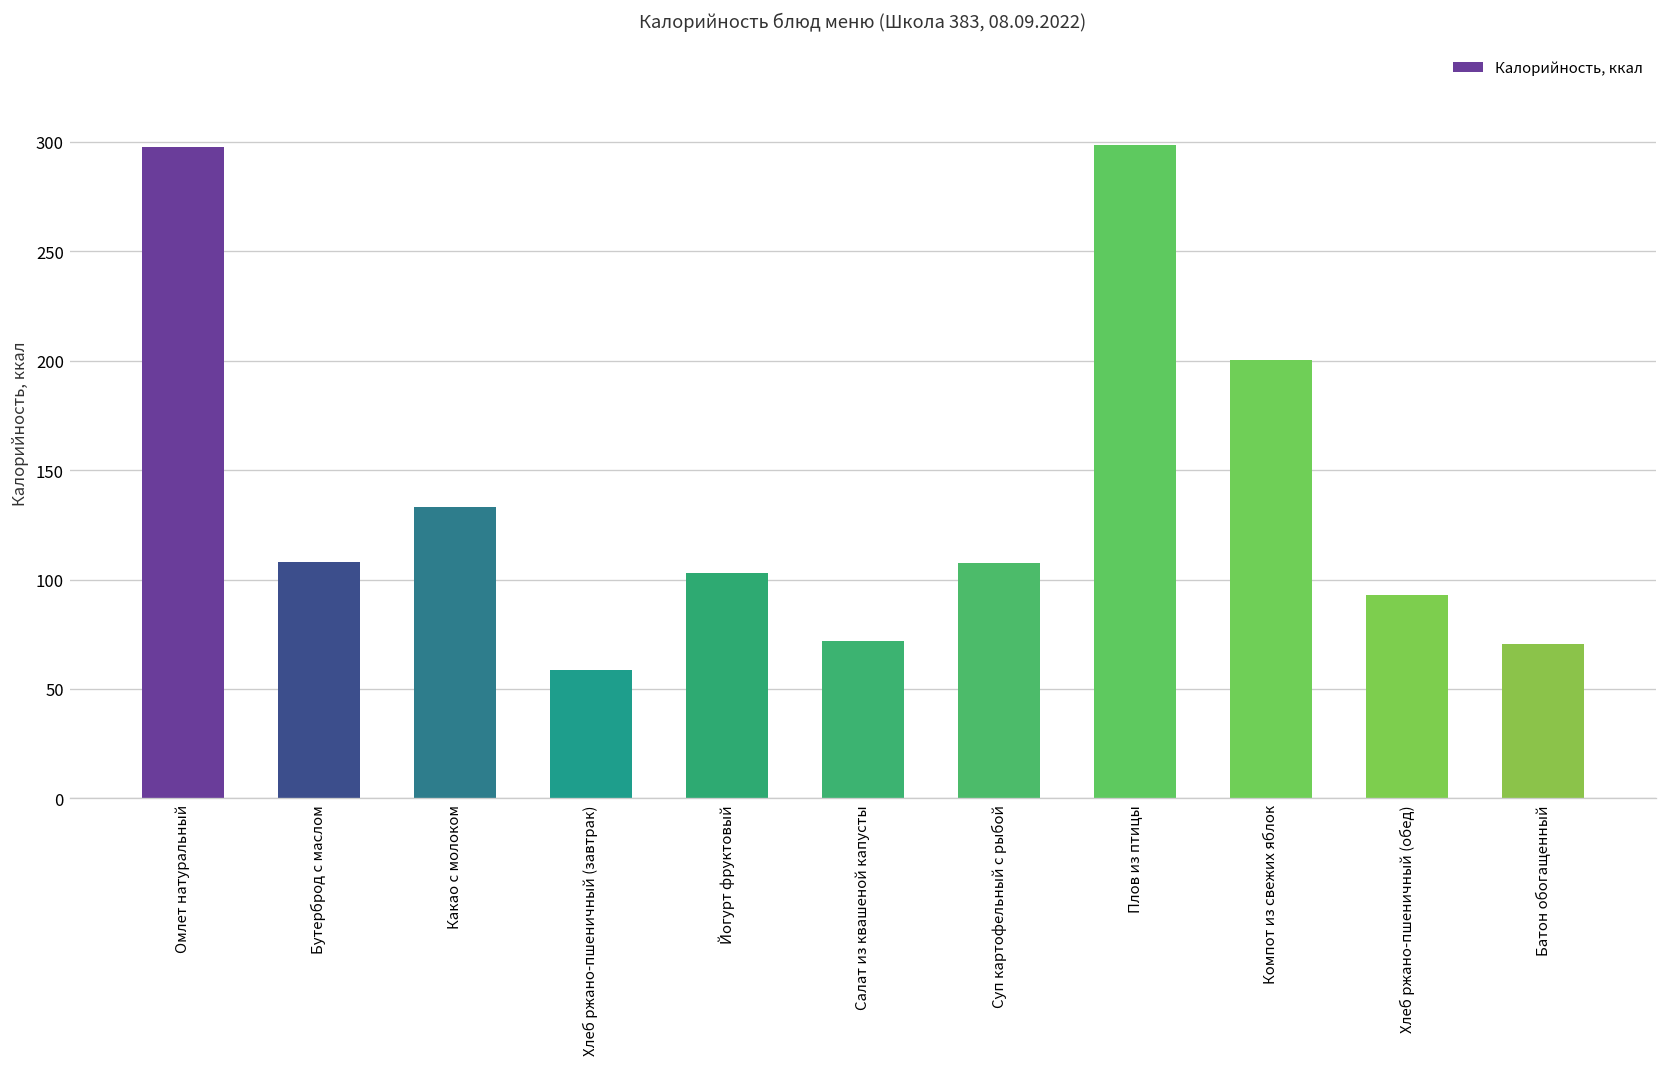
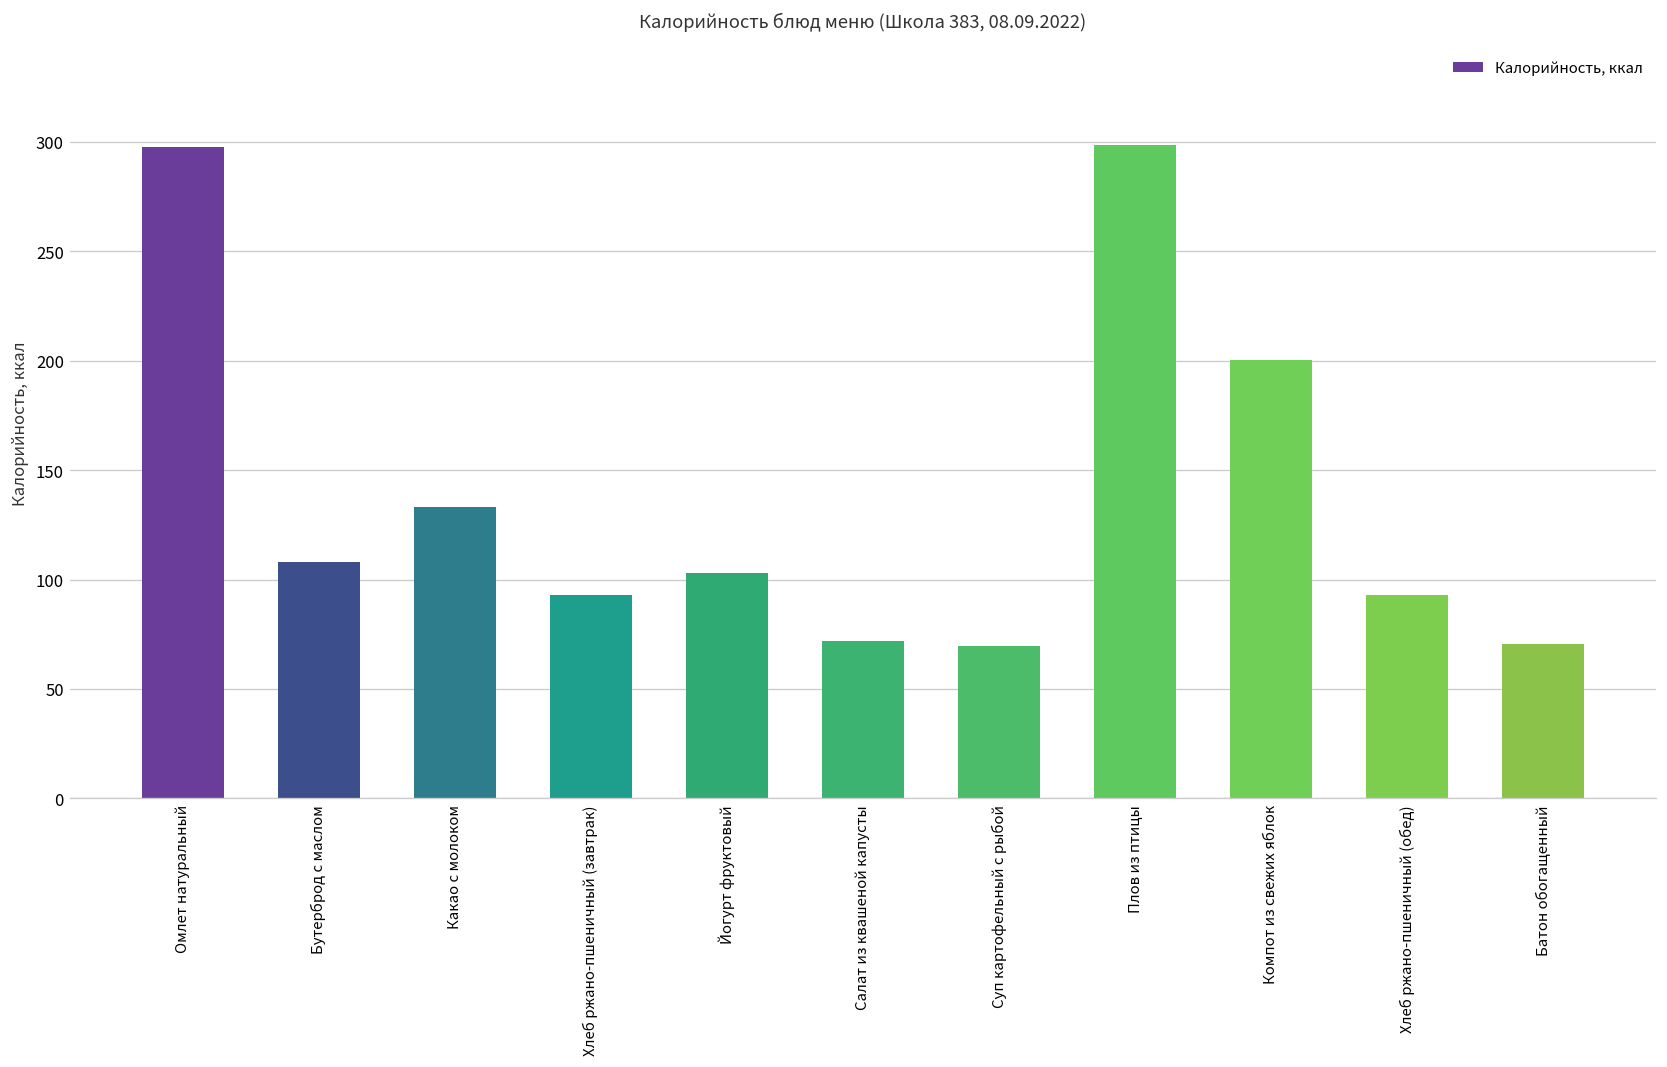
Хлеб ржано-пшеничный (завтрак): 59 -> 93
Суп картофельный с рыбой: 108 -> 70
